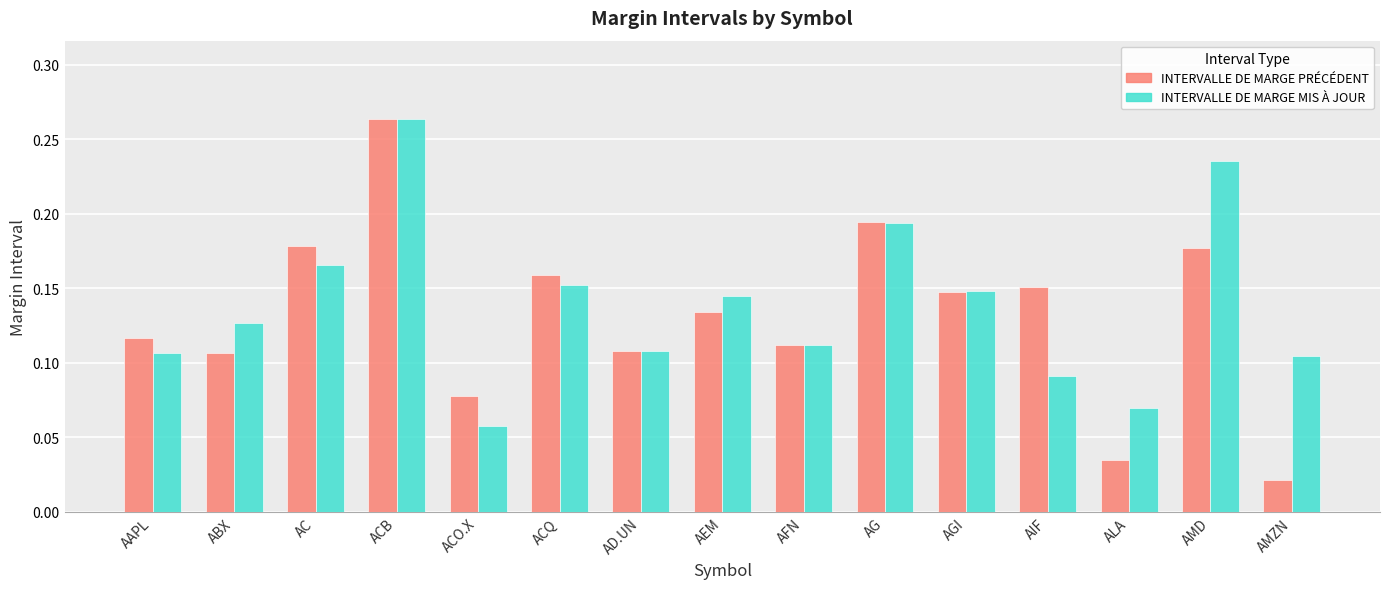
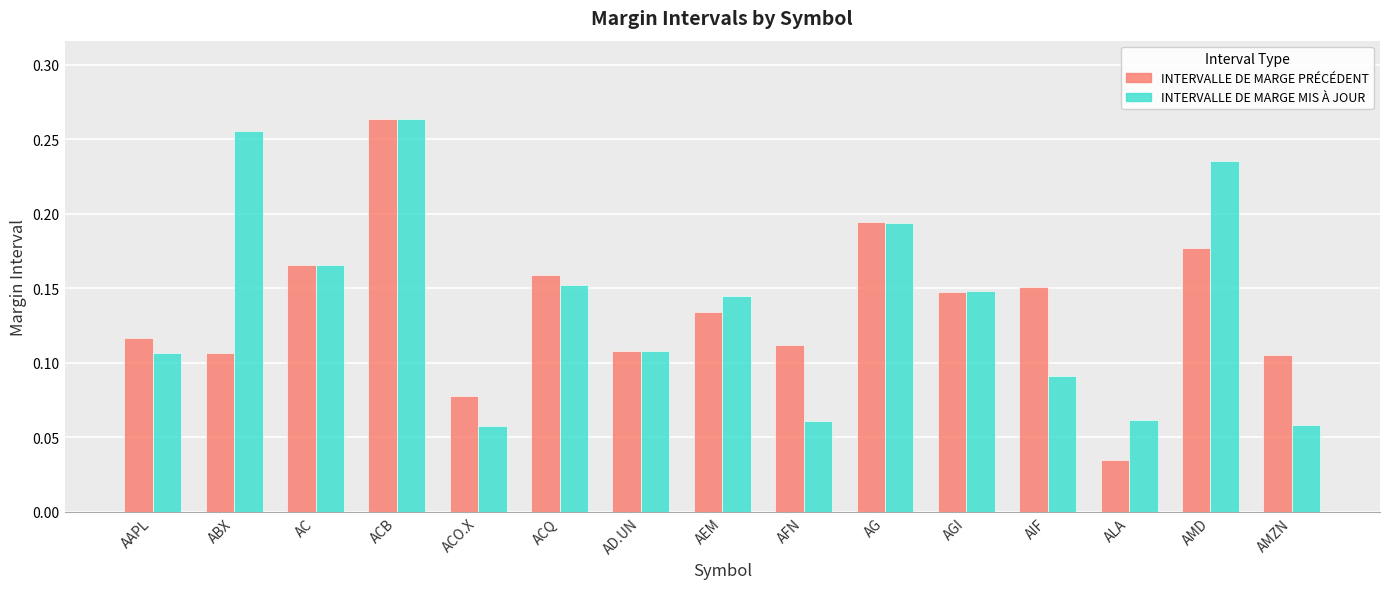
INTERVALLE DE MARGE MIS À JOUR, ABX: 0.127 -> 0.255
INTERVALLE DE MARGE PRÉCÉDENT, AC: 0.178 -> 0.166
INTERVALLE DE MARGE MIS À JOUR, AFN: 0.112 -> 0.061
INTERVALLE DE MARGE MIS À JOUR, ALA: 0.070 -> 0.062
INTERVALLE DE MARGE PRÉCÉDENT, AMZN: 0.022 -> 0.105
INTERVALLE DE MARGE MIS À JOUR, AMZN: 0.105 -> 0.058
